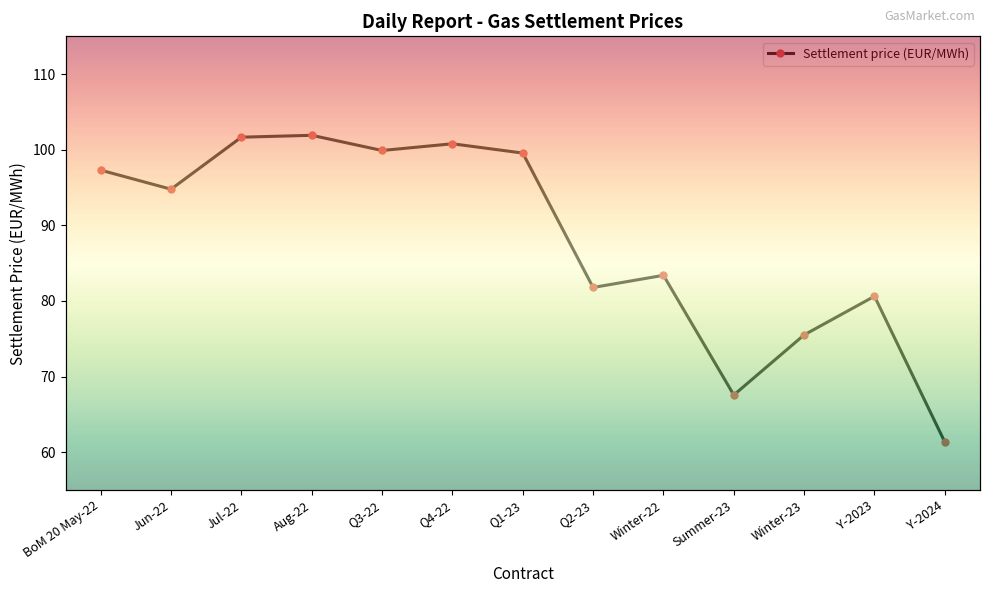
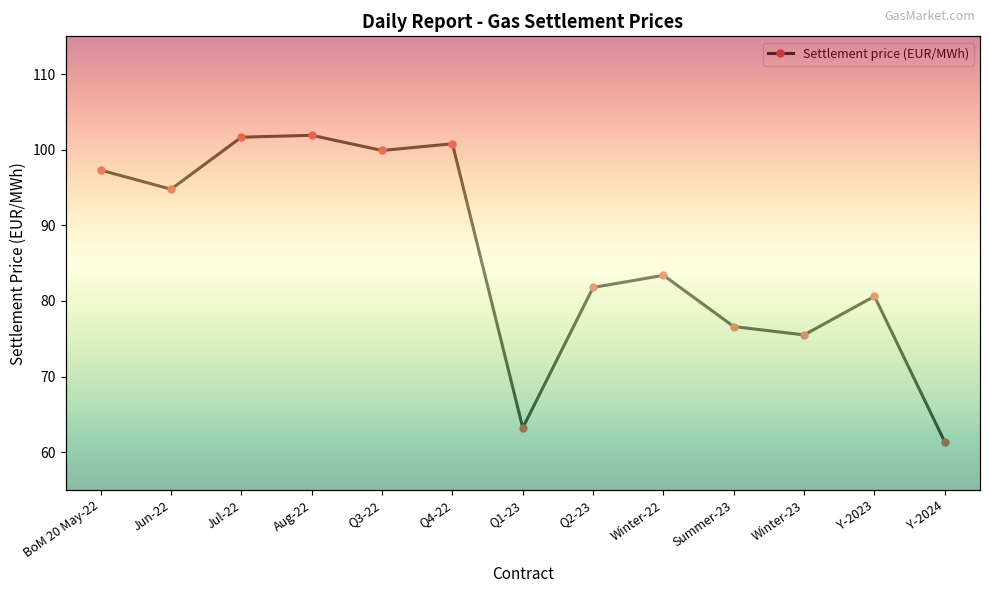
Q1-23: 100 -> 63
Summer-23: 68 -> 77
